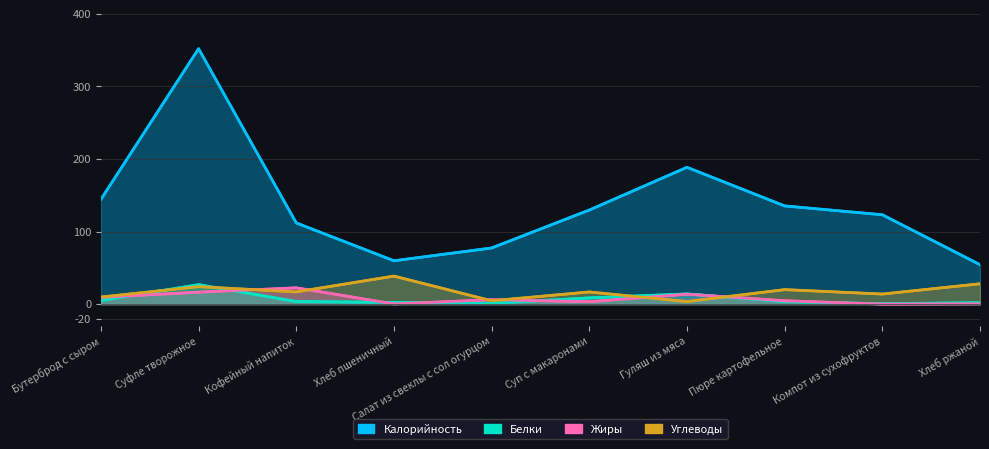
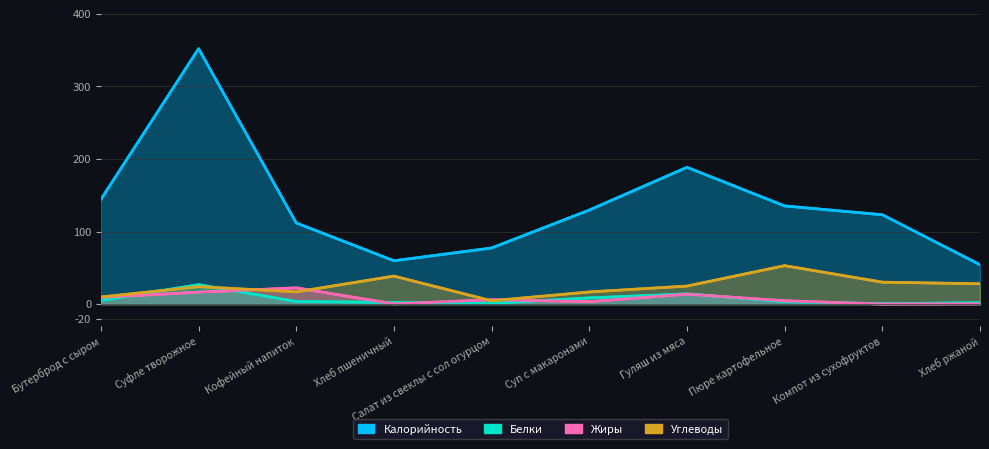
Углеводы, Гуляш из мяса: 0 -> 20
Углеводы, Пюре картофельное: 20 -> 50
Углеводы, Компот из сухофруктов: 10 -> 30
